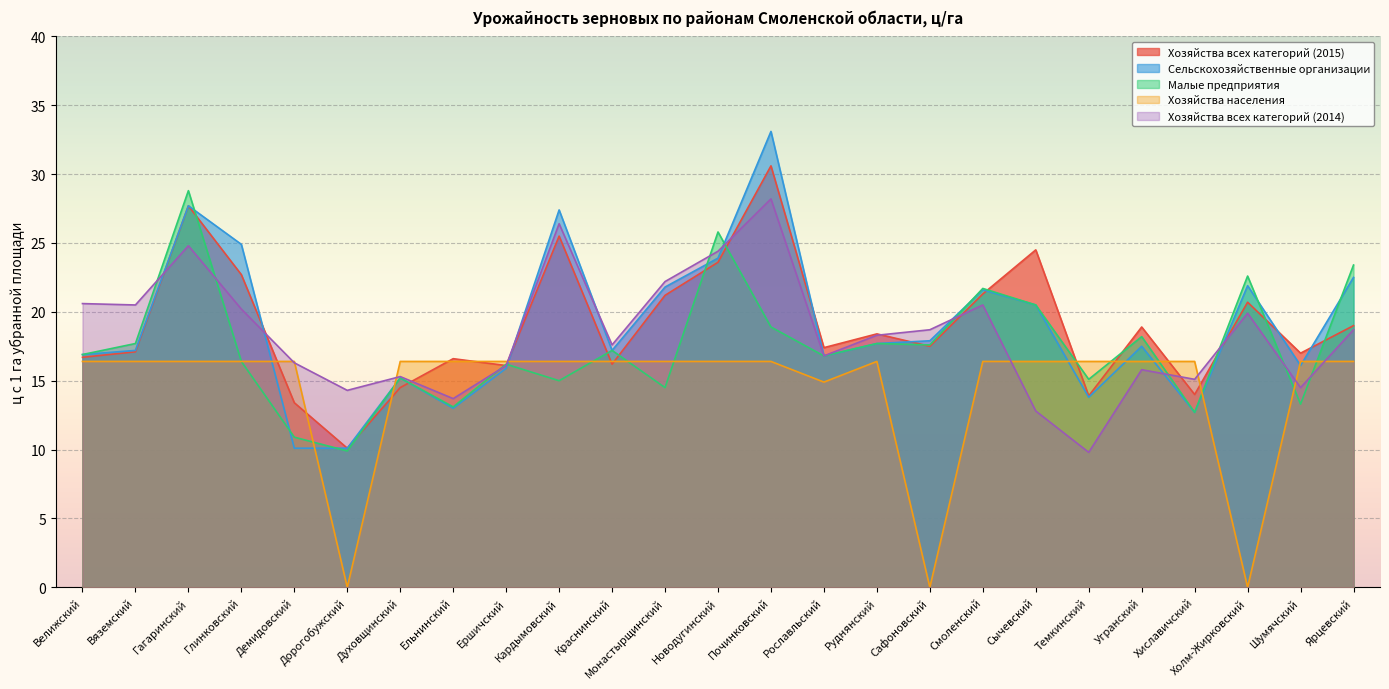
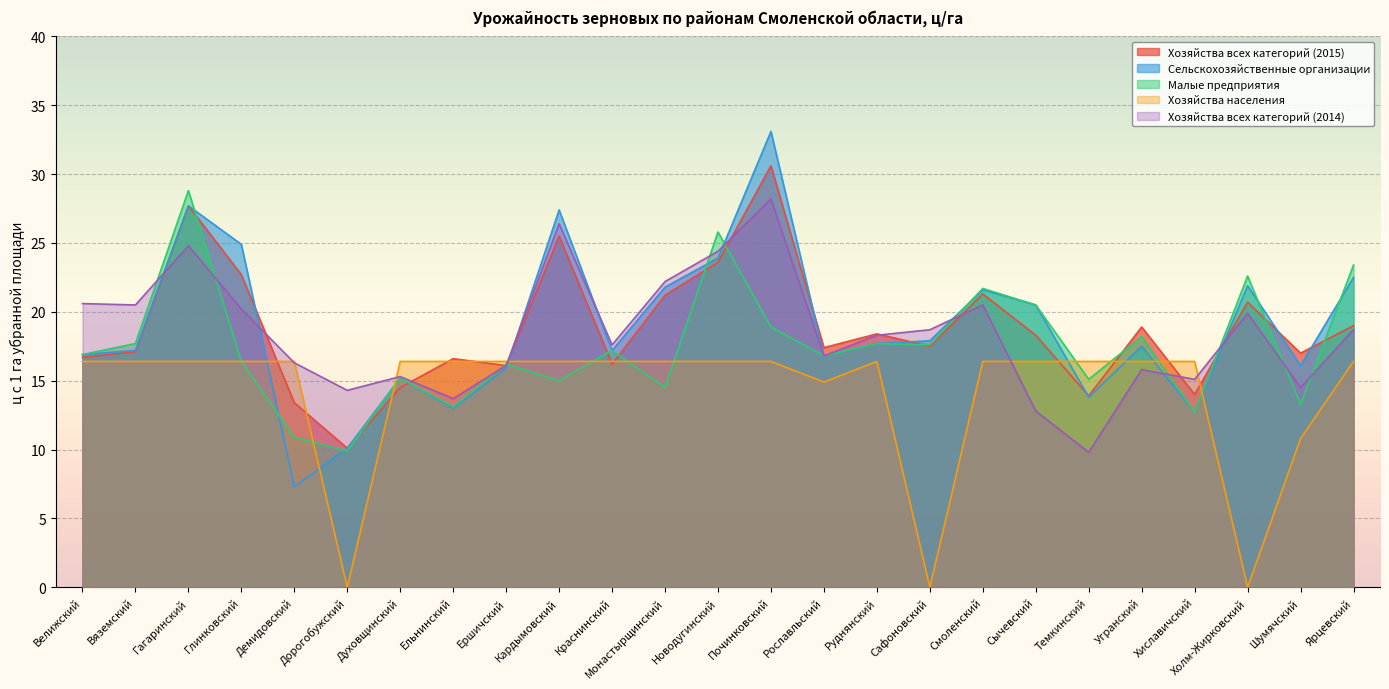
Сельскохозяйственные организации, Демидовский: 10.1 -> 7.3
Хозяйства всех категорий (2015), Сычевский: 24.5 -> 18.3
Хозяйства населения, Шумячский: 16.4 -> 10.8
